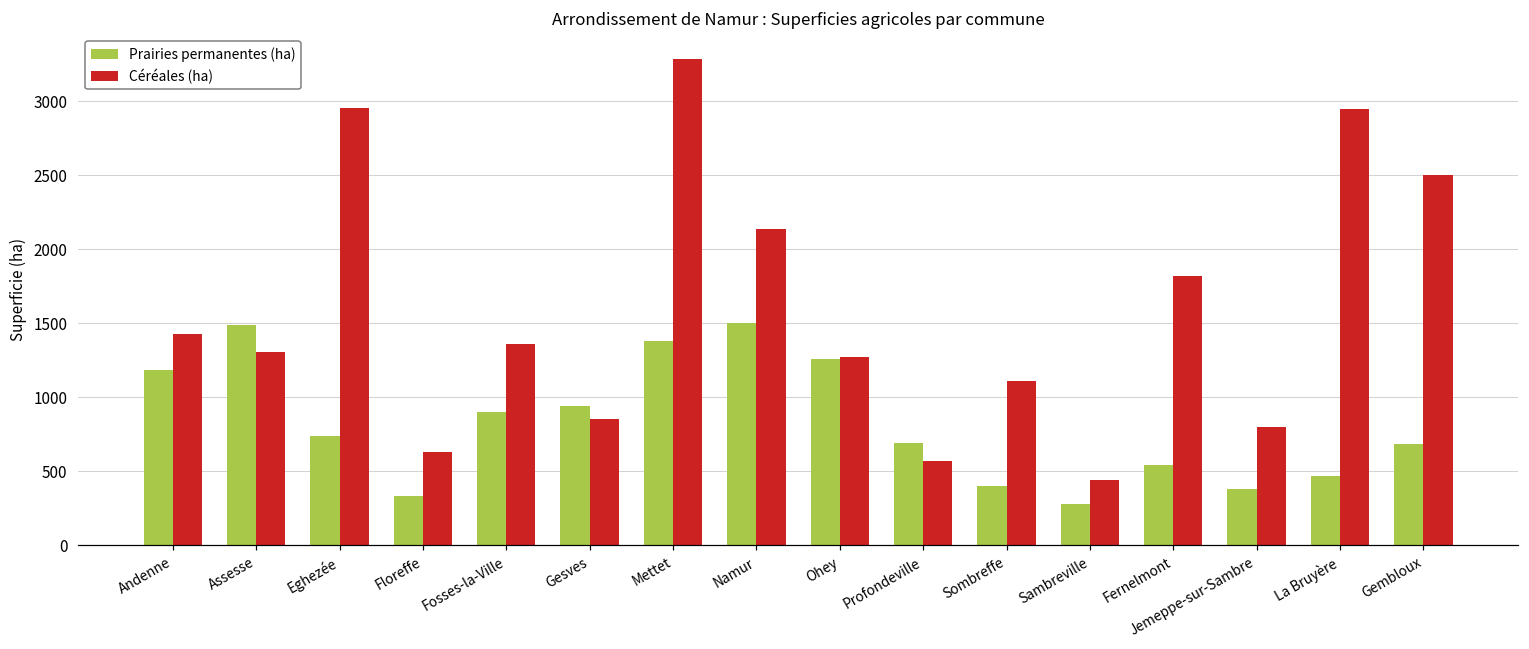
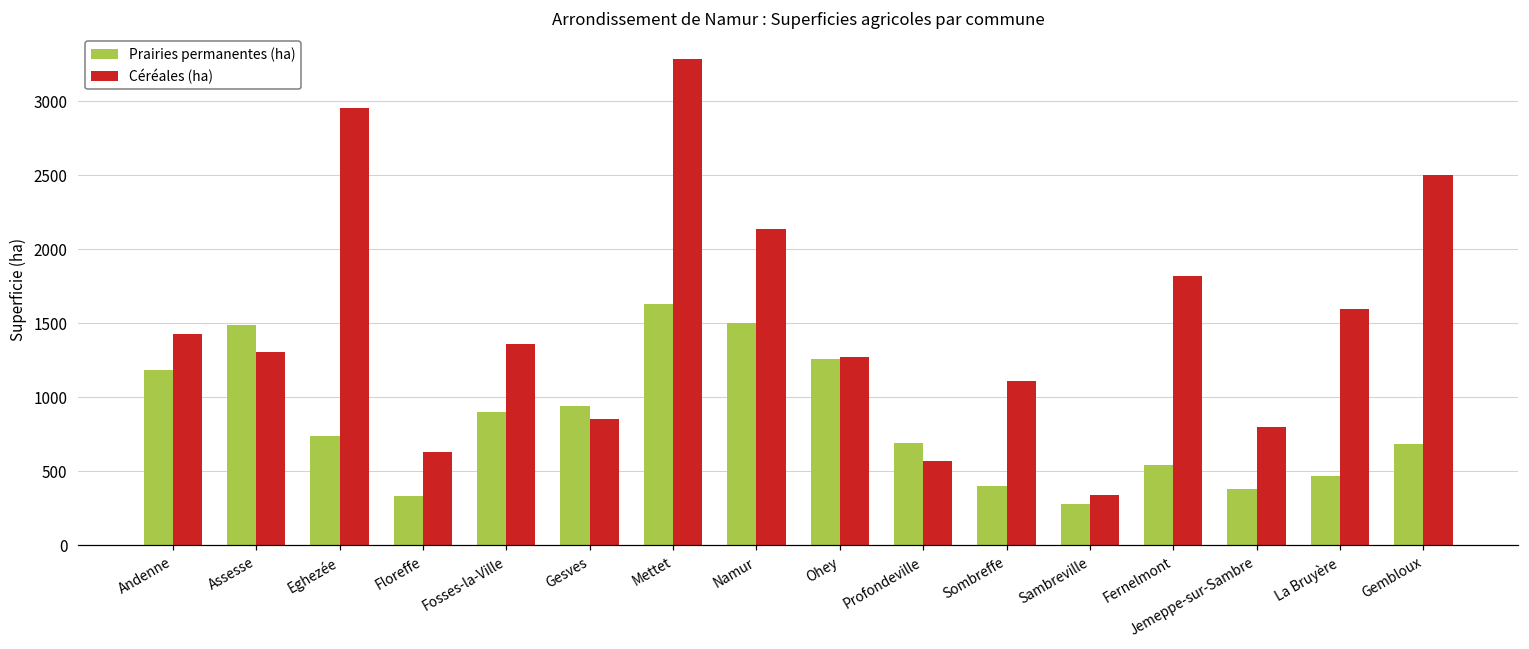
Prairies permanentes (ha), Mettet: 1380 -> 1630
Céréales (ha), Sambreville: 440 -> 340
Céréales (ha), La Bruyère: 2950 -> 1600
